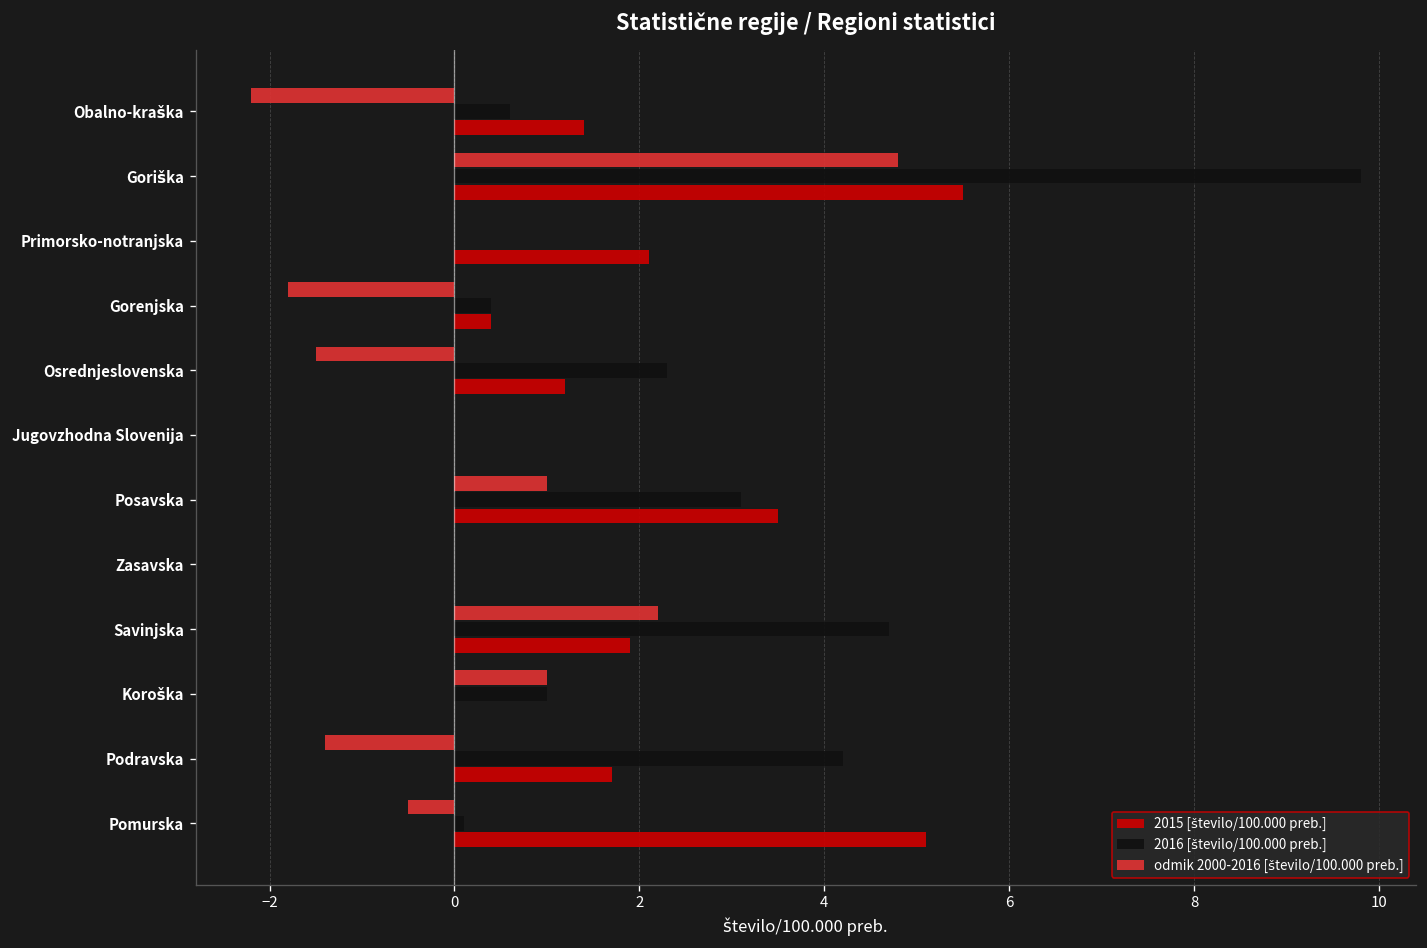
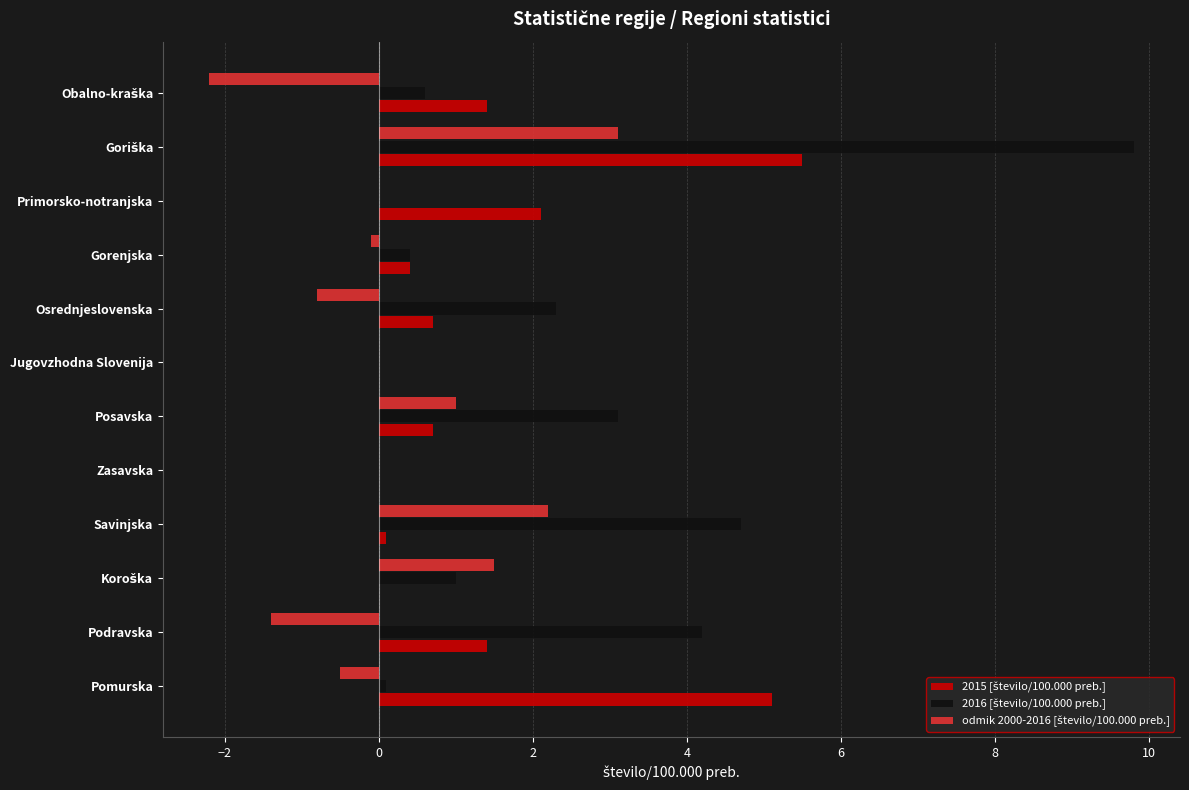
odmik 2000-2016 [število/100.000 preb.], Goriška: 4.8 -> 3.1
odmik 2000-2016 [število/100.000 preb.], Gorenjska: -1.8 -> -0.1
odmik 2000-2016 [število/100.000 preb.], Osrednjeslovenska: -1.5 -> -0.8
2015 [število/100.000 preb.], Osrednjeslovenska: 1.2 -> 0.7
2015 [število/100.000 preb.], Posavska: 3.5 -> 0.7
2015 [število/100.000 preb.], Savinjska: 1.9 -> 0.1
odmik 2000-2016 [število/100.000 preb.], Koroška: 1.0 -> 1.5
2015 [število/100.000 preb.], Podravska: 1.7 -> 1.4
